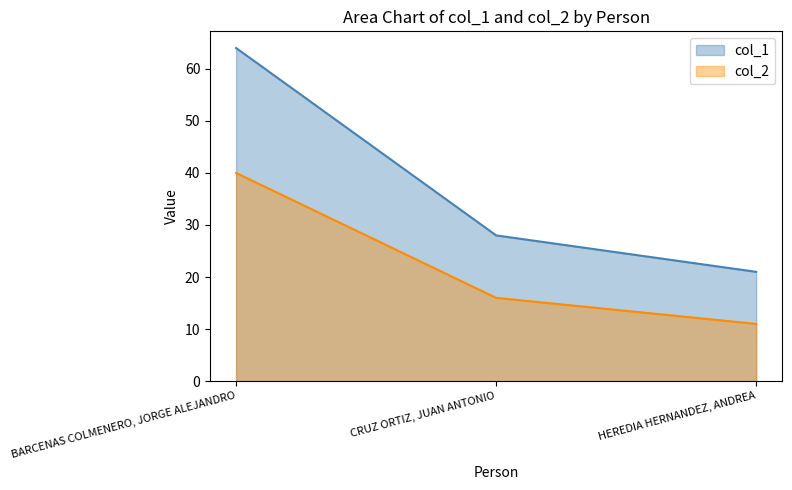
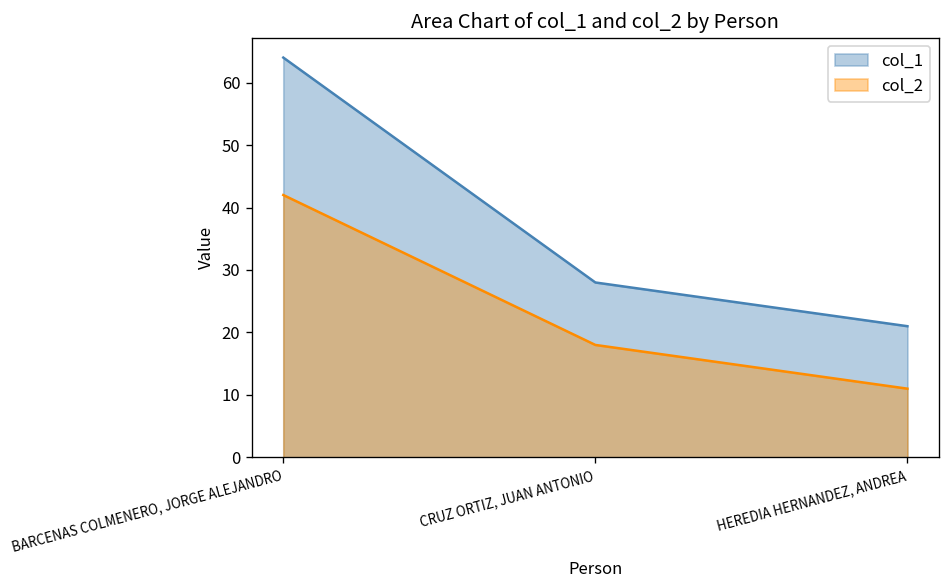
col_2, BARCENAS COLMENERO, JORGE ALEJANDRO: 40 -> 42
col_2, CRUZ ORTIZ, JUAN ANTONIO: 16 -> 18
